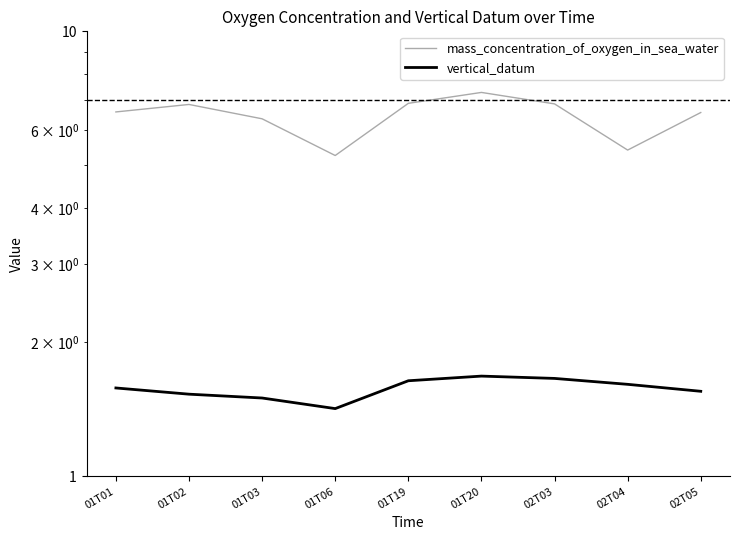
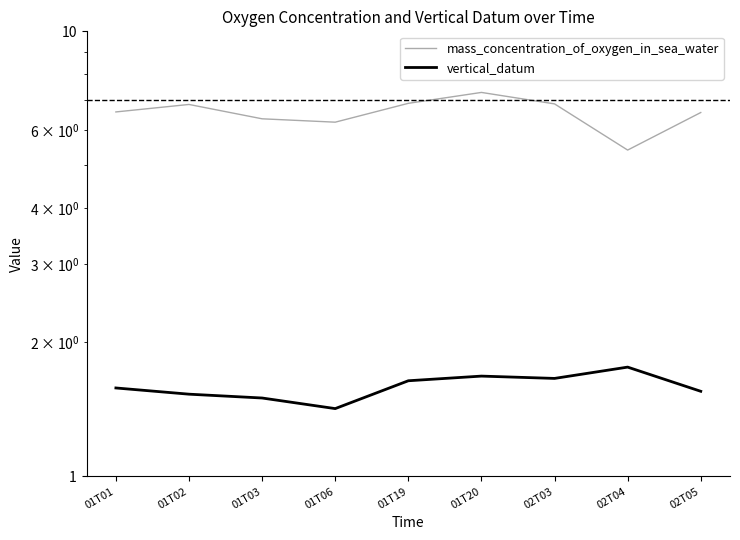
mass_concentration_of_oxygen_in_sea_water, 01T06: 5.3 -> 6.3
vertical_datum, 02T04: 1.61 -> 1.76
